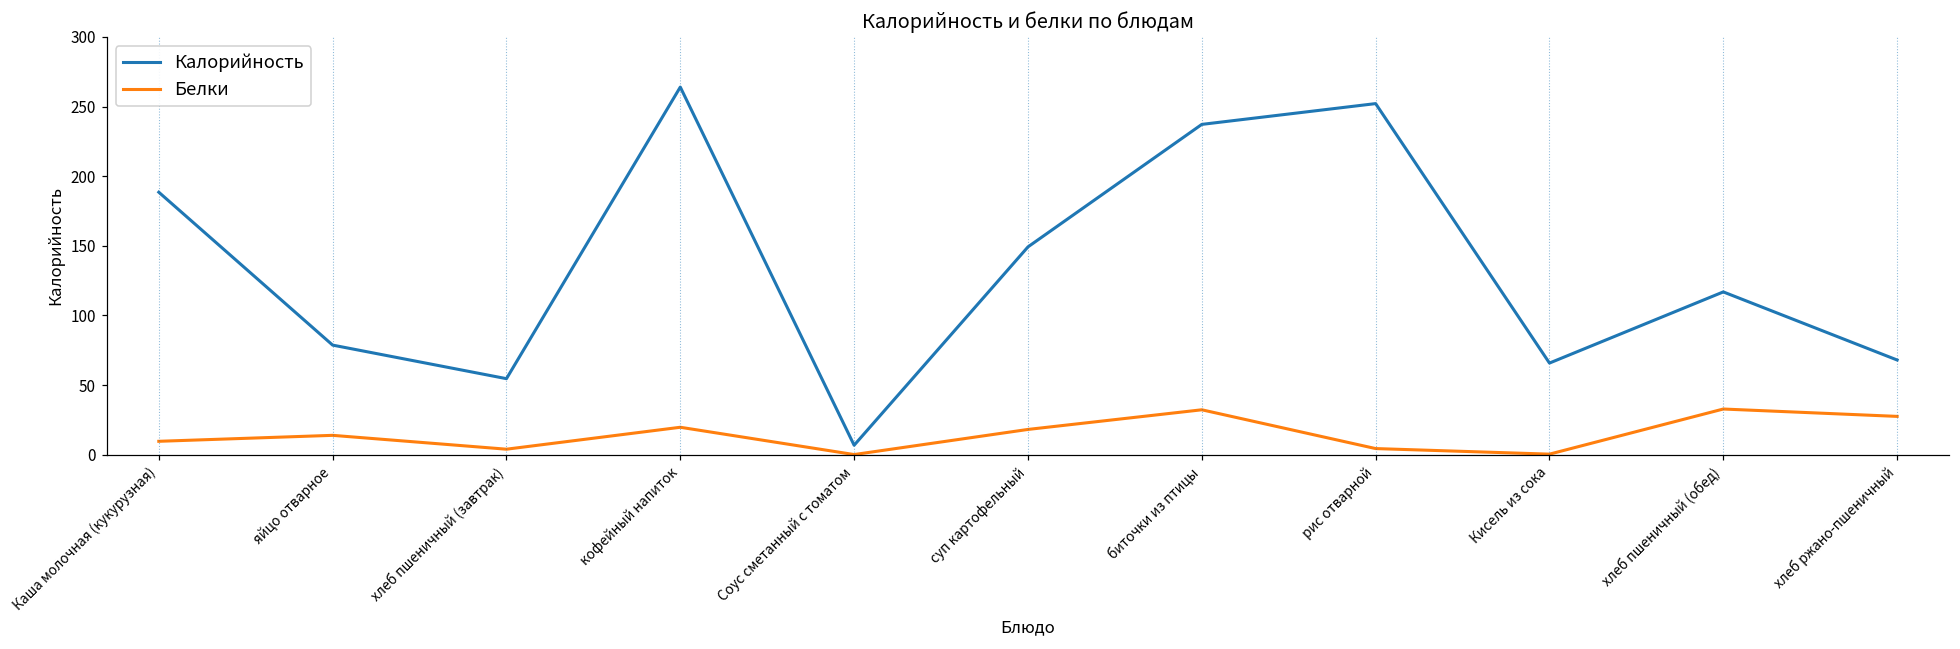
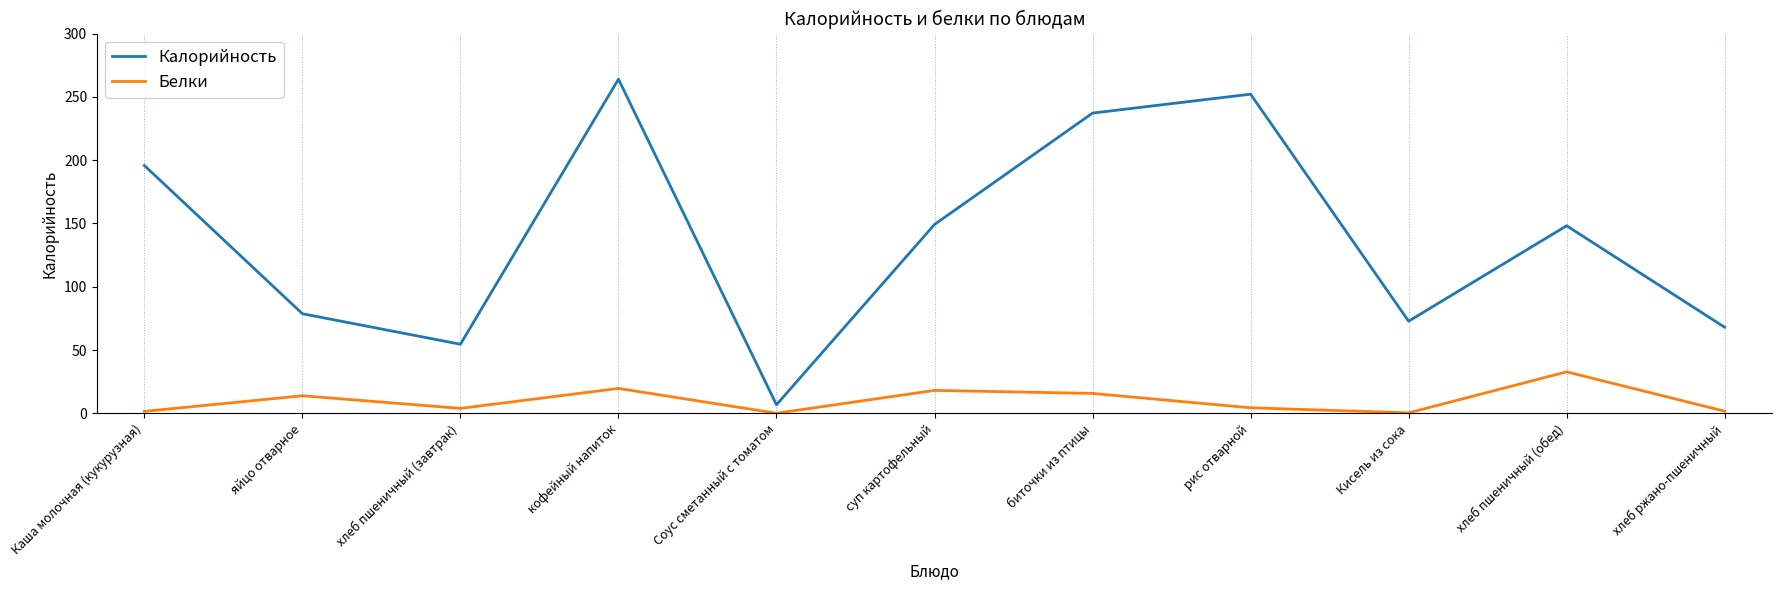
Калорийность, Каша молочная (кукурузная): 189 -> 196
Белки, Каша молочная (кукурузная): 10 -> 2
Белки, биточки из птицы: 32 -> 16
Калорийность, Кисель из сока: 66 -> 73
Калорийность, хлеб пшеничный (обед): 117 -> 148
Белки, хлеб ржано-пшеничный: 28 -> 2
